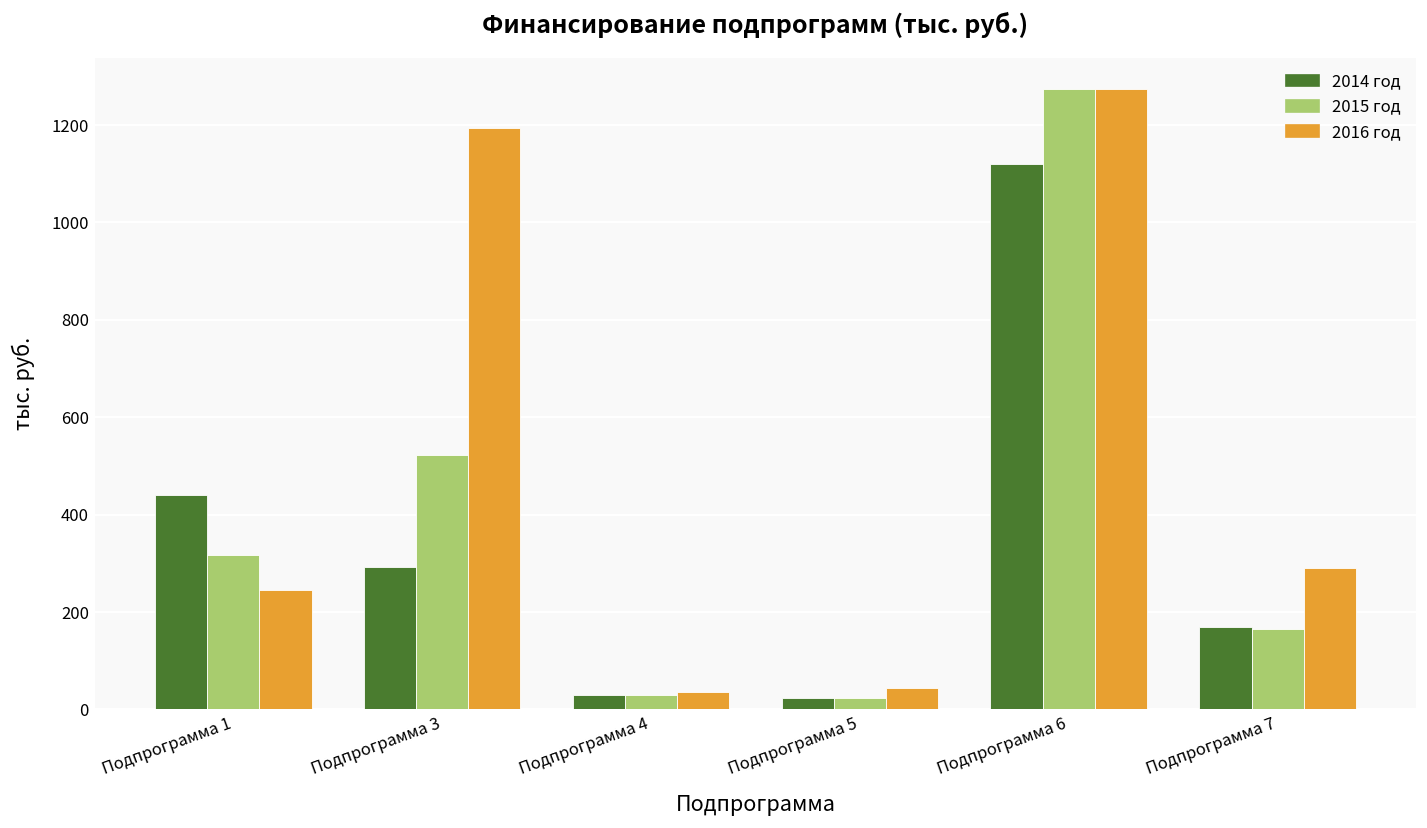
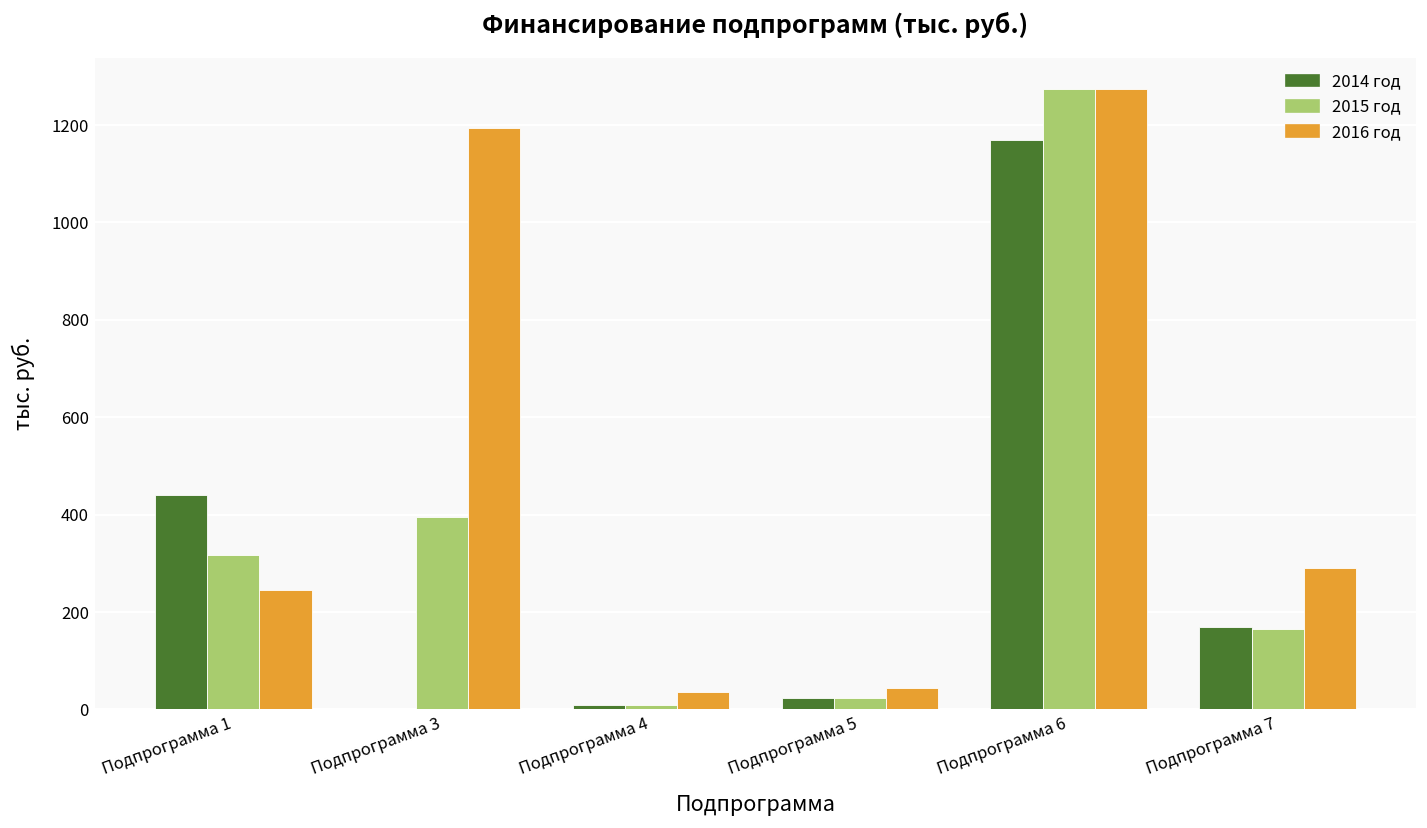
2014 год, Подпрограмма 3: 290 -> 0
2015 год, Подпрограмма 3: 520 -> 400
2014 год, Подпрограмма 4: 30 -> 10
2015 год, Подпрограмма 4: 30 -> 10
2014 год, Подпрограмма 6: 1120 -> 1170
